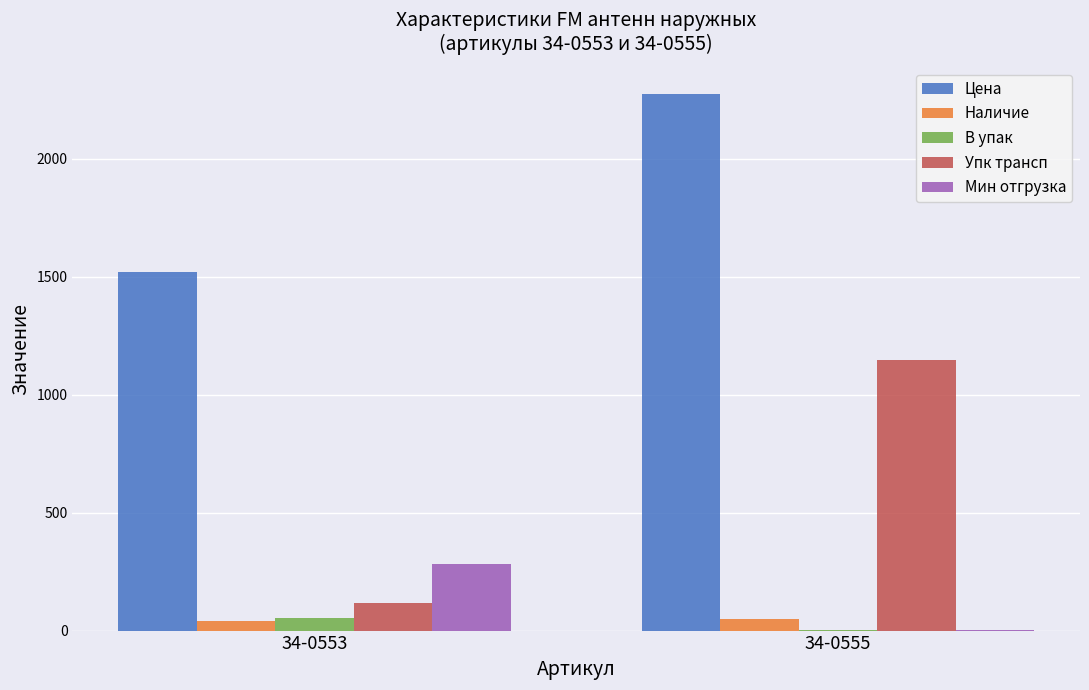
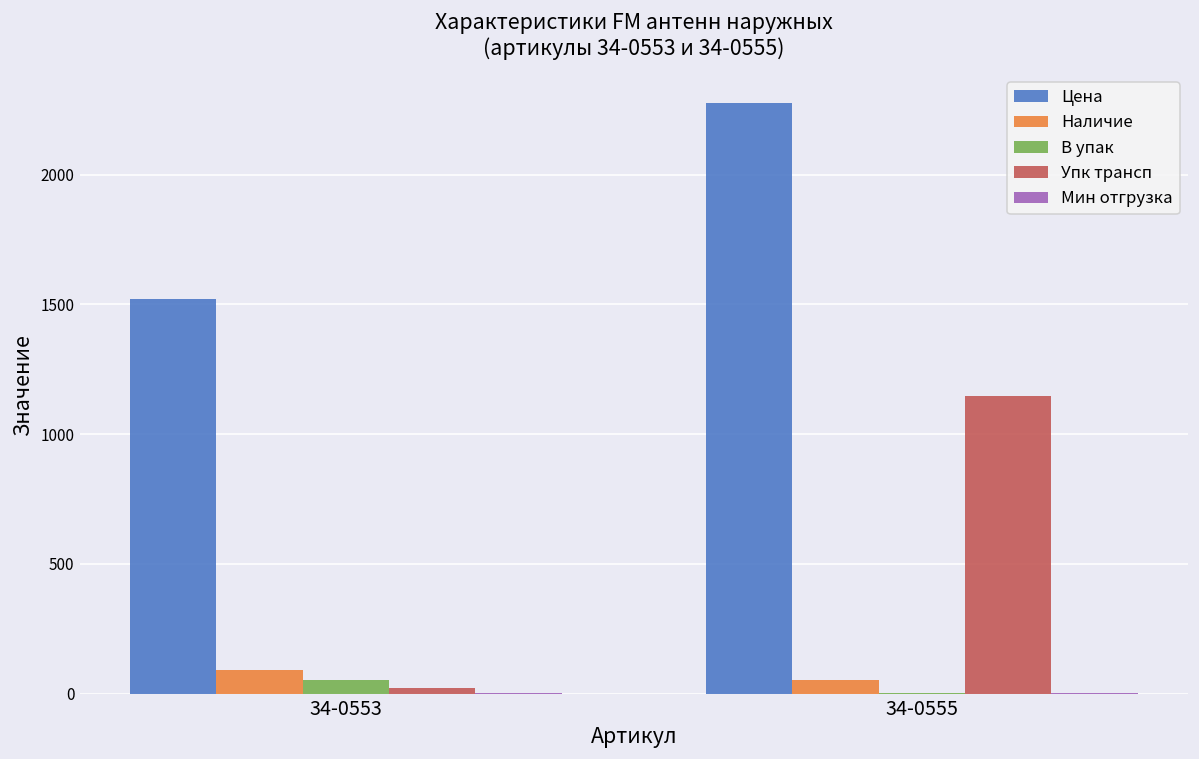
Наличие, 34-0553: 40 -> 90
Упк трансп, 34-0553: 120 -> 20
Мин отгрузка, 34-0553: 280 -> 0
